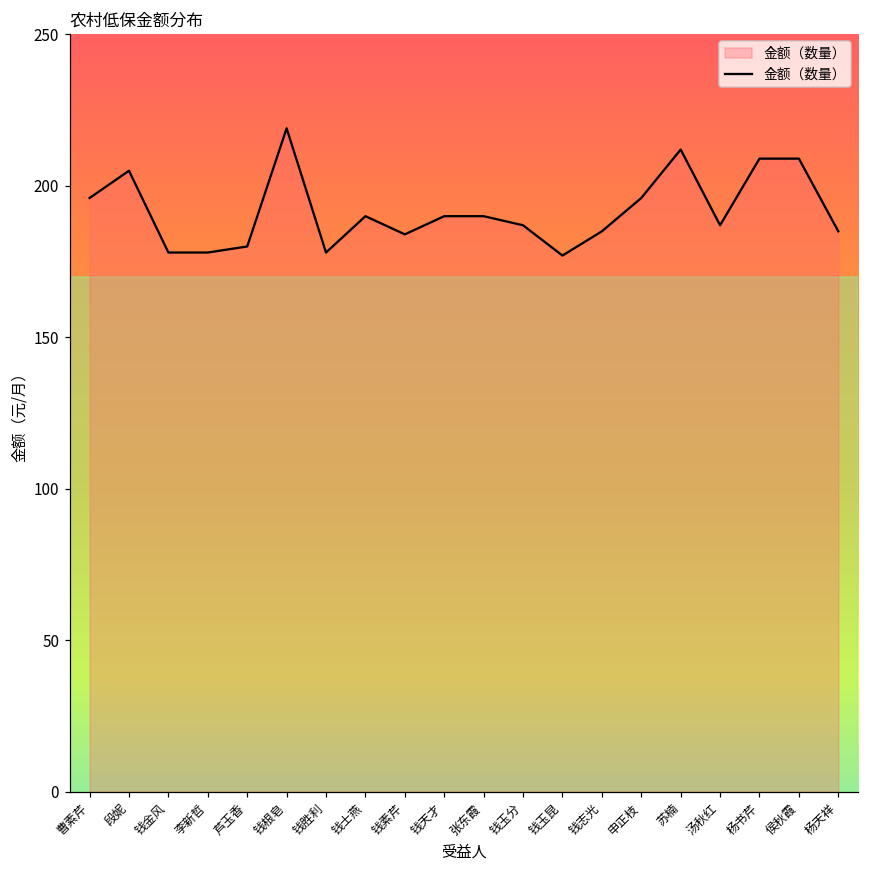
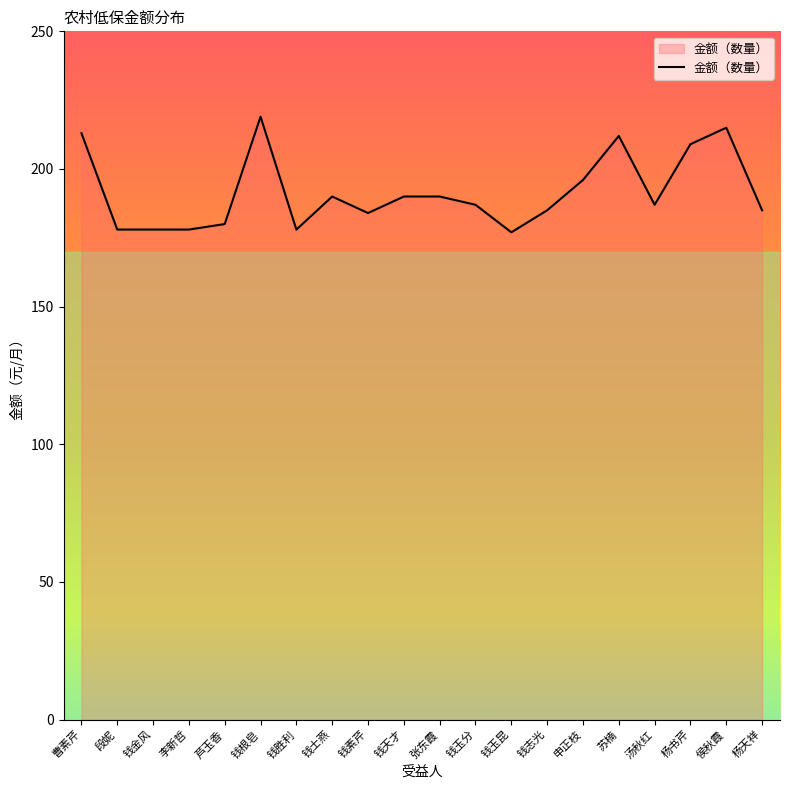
曹素芹: 196 -> 213
段妮: 205 -> 178
侯秋霞: 209 -> 215
